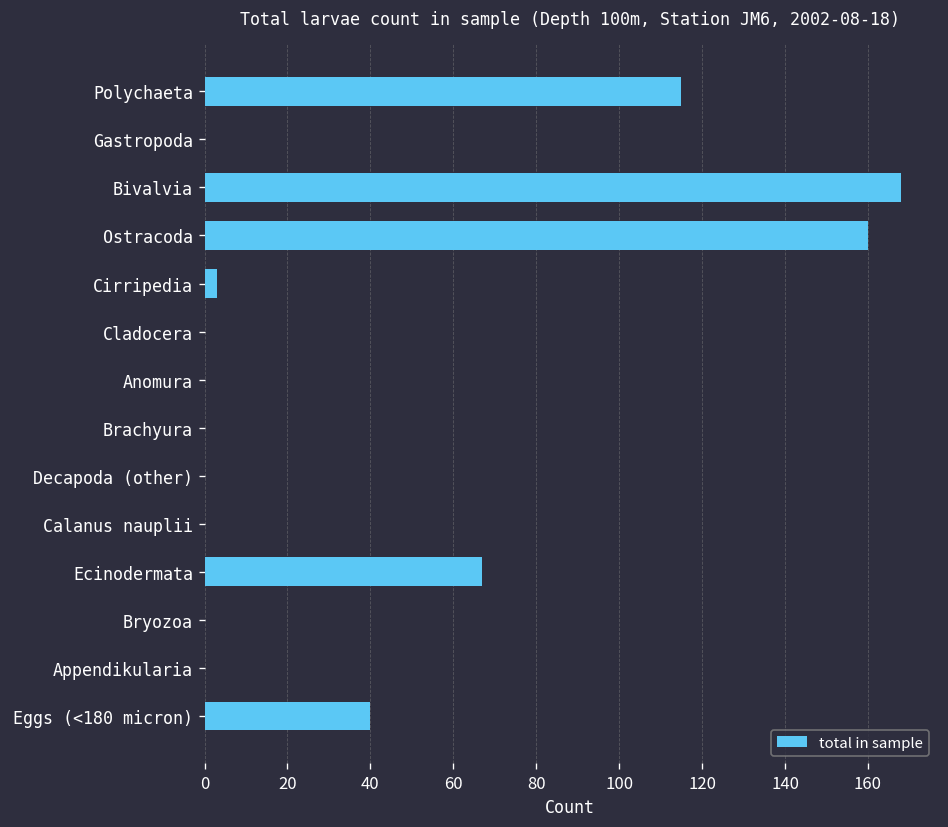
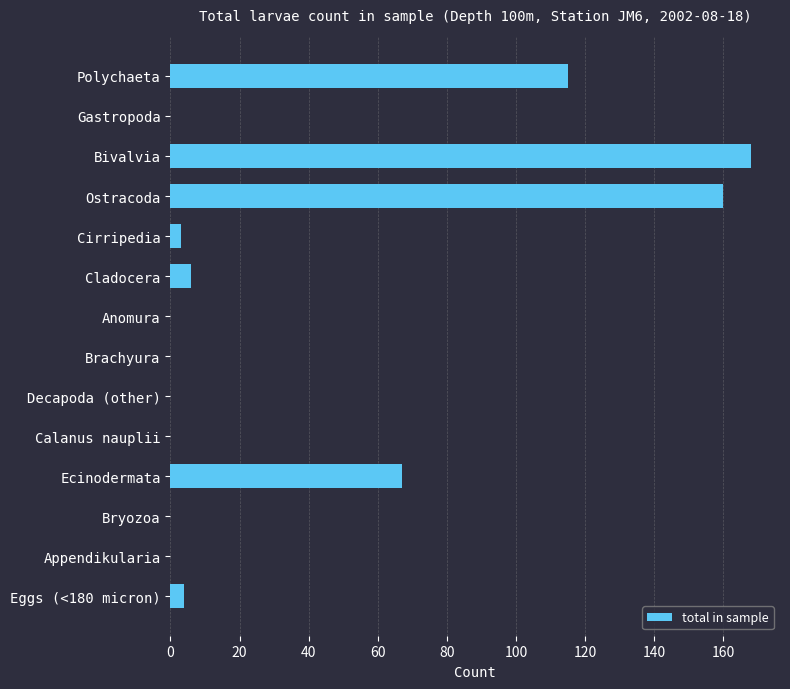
Cladocera: 0 -> 6
Eggs (<180 micron): 40 -> 4
